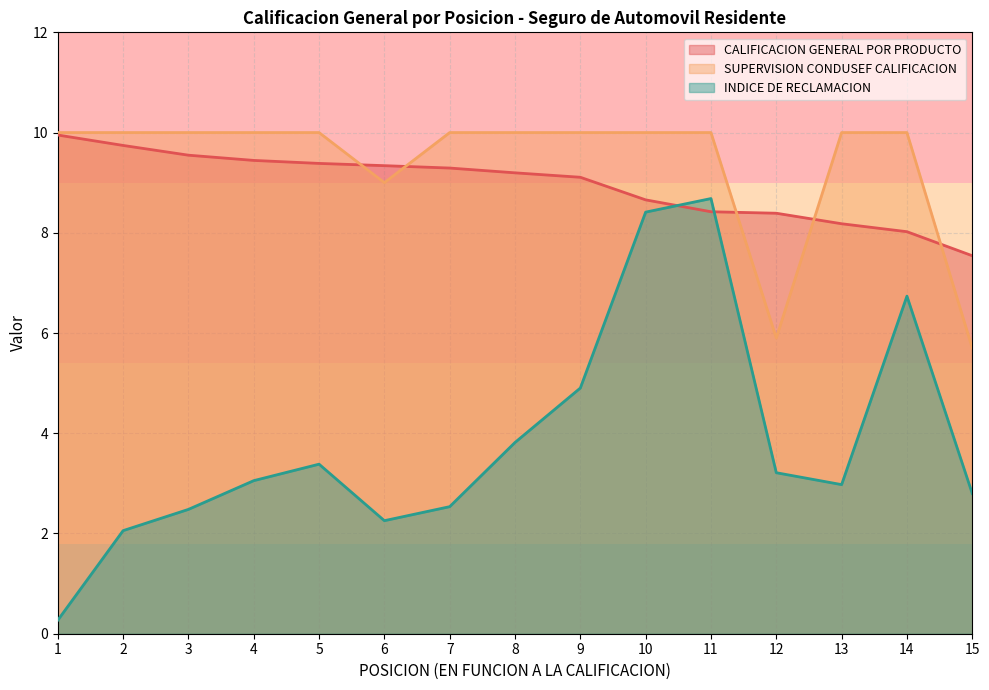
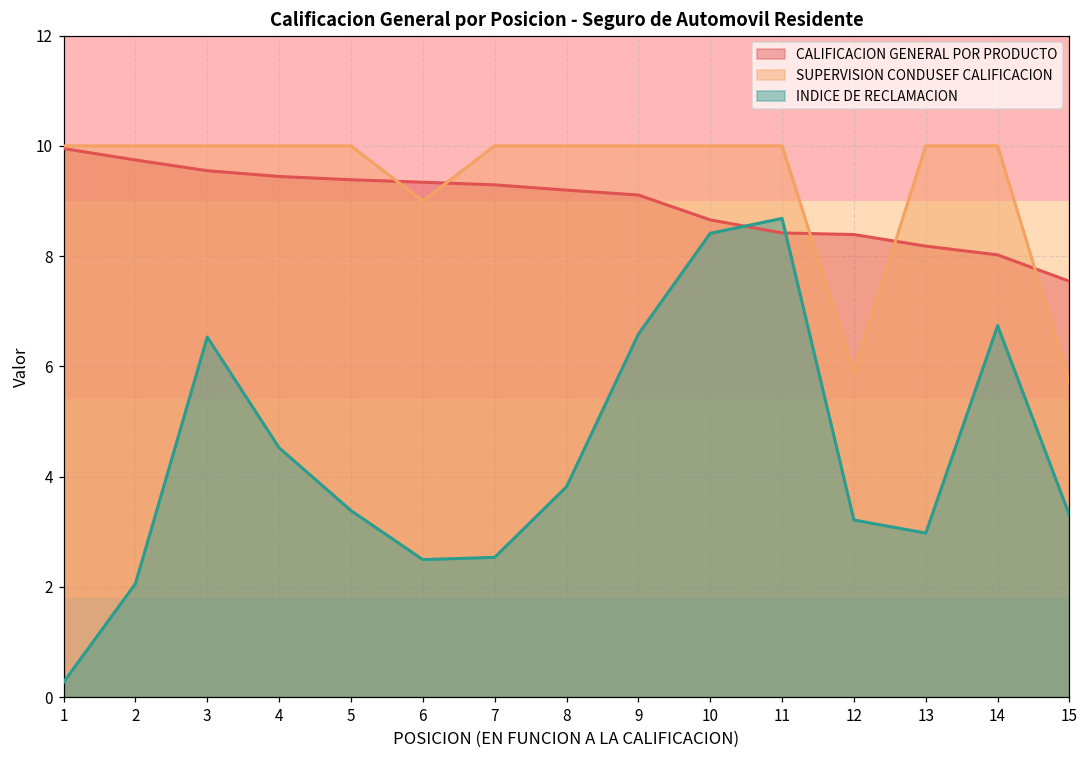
INDICE DE RECLAMACION, 3: 2.5 -> 6.5
INDICE DE RECLAMACION, 4: 3.1 -> 4.5
INDICE DE RECLAMACION, 6: 2.3 -> 2.5
INDICE DE RECLAMACION, 9: 4.9 -> 6.6
INDICE DE RECLAMACION, 15: 2.8 -> 3.3
